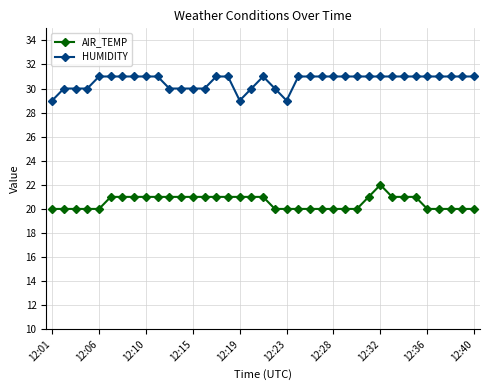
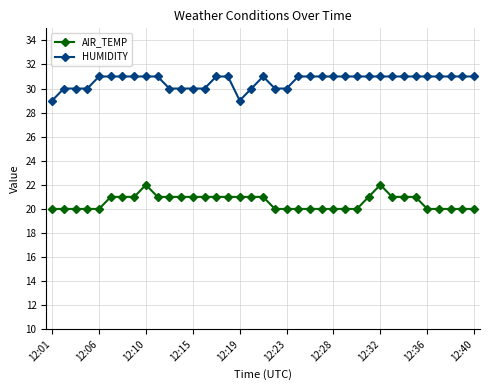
AIR_TEMP, 12:10: 21 -> 22
HUMIDITY, 12:23: 29 -> 30
